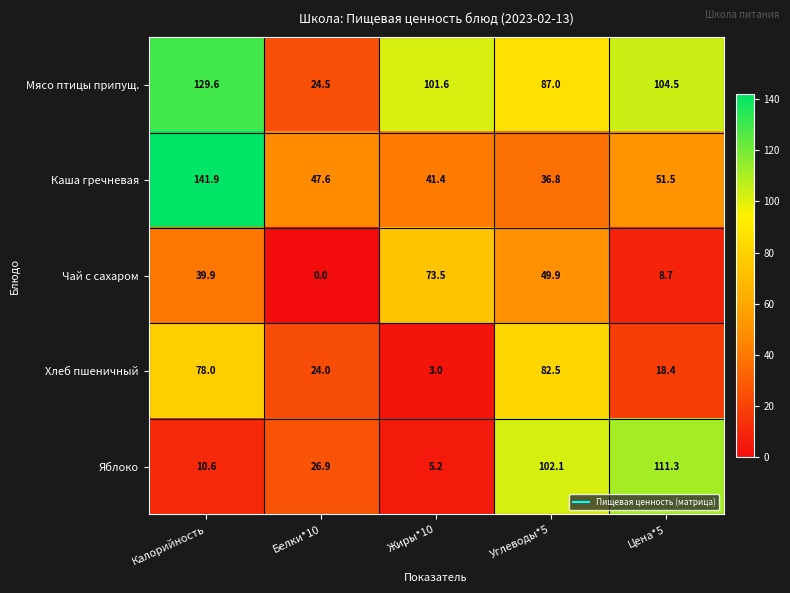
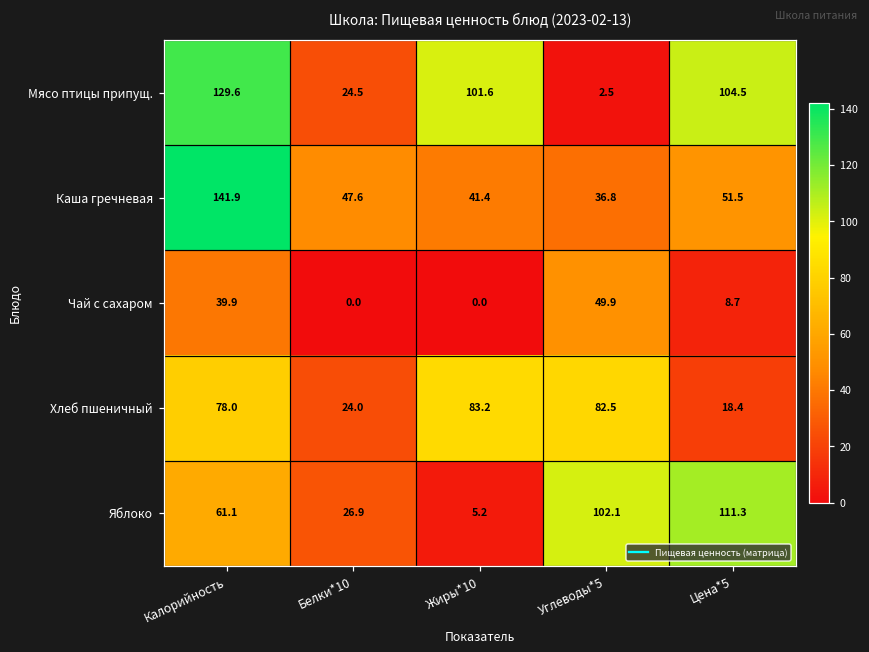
Мясо птицы припущ., Углеводы*5: 87.0 -> 2.5
Чай с сахаром, Жиры*10: 73.5 -> 0.0
Хлеб пшеничный, Жиры*10: 3.0 -> 83.2
Яблоко, Калорийность: 10.6 -> 61.1
